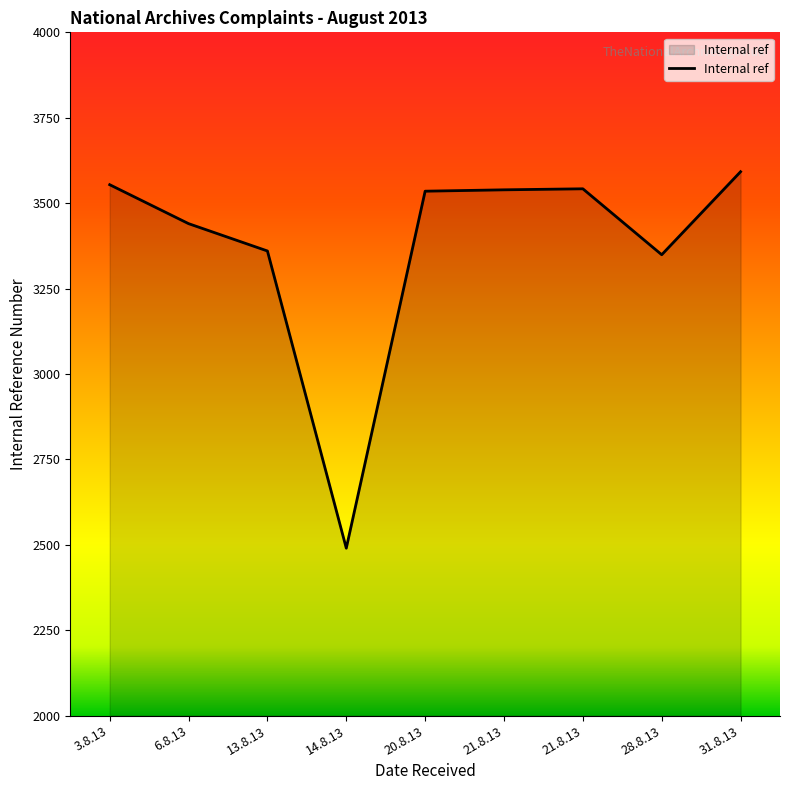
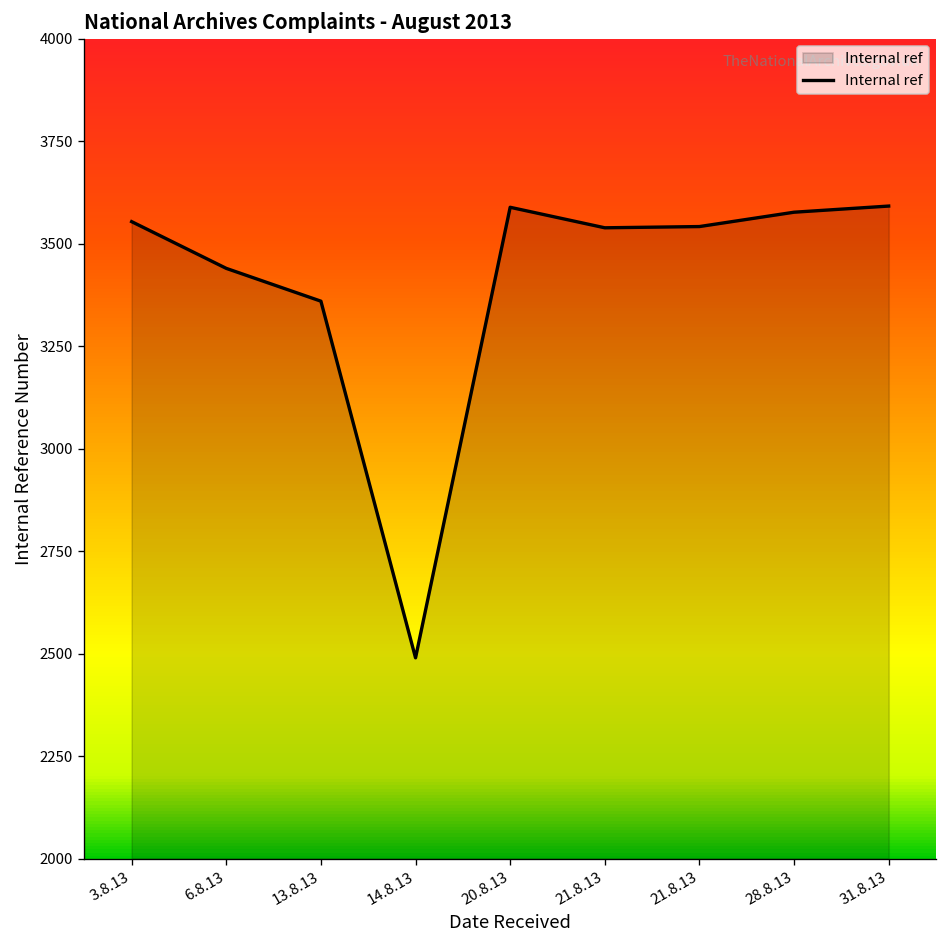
20.8.13: 3540 -> 3590
28.8.13: 3350 -> 3580
